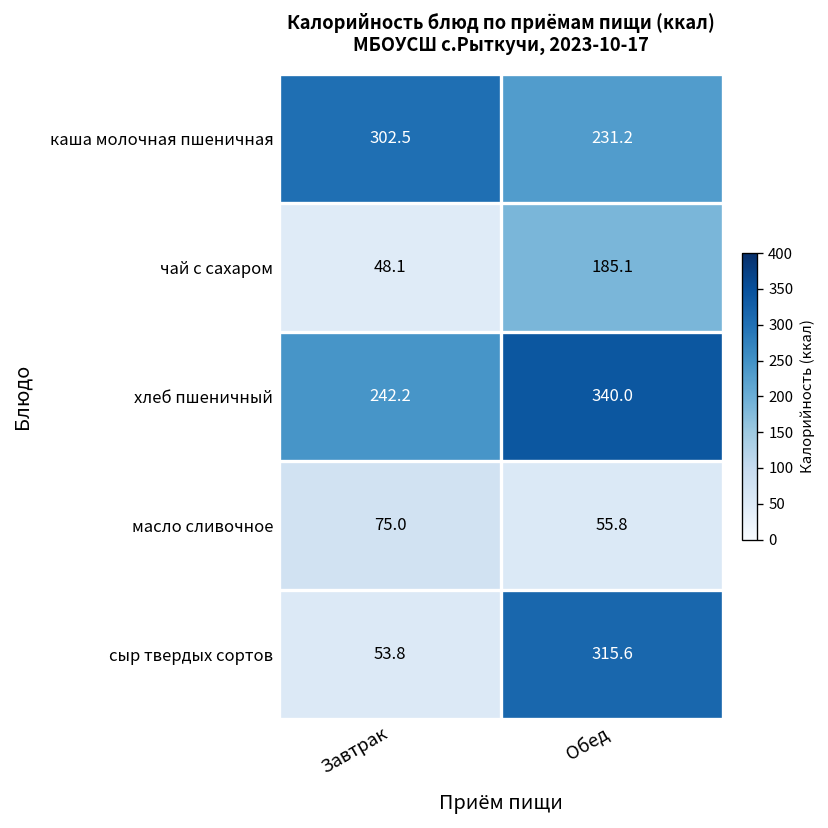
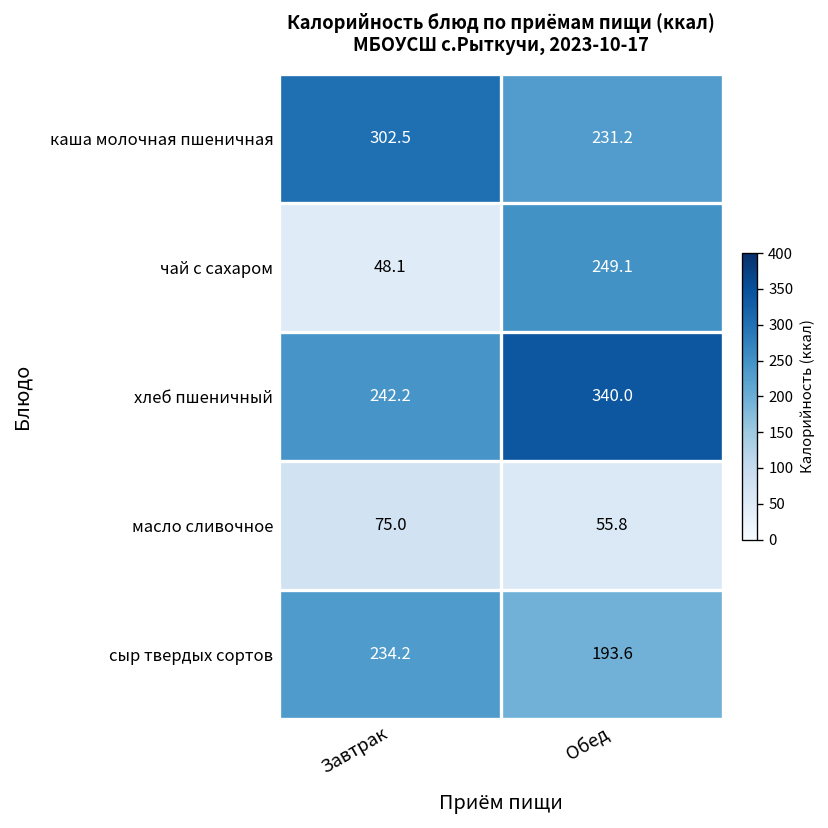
чай с сахаром, Обед: 185.1 -> 249.1
сыр твердых сортов, Завтрак: 53.8 -> 234.2
сыр твердых сортов, Обед: 315.6 -> 193.6
